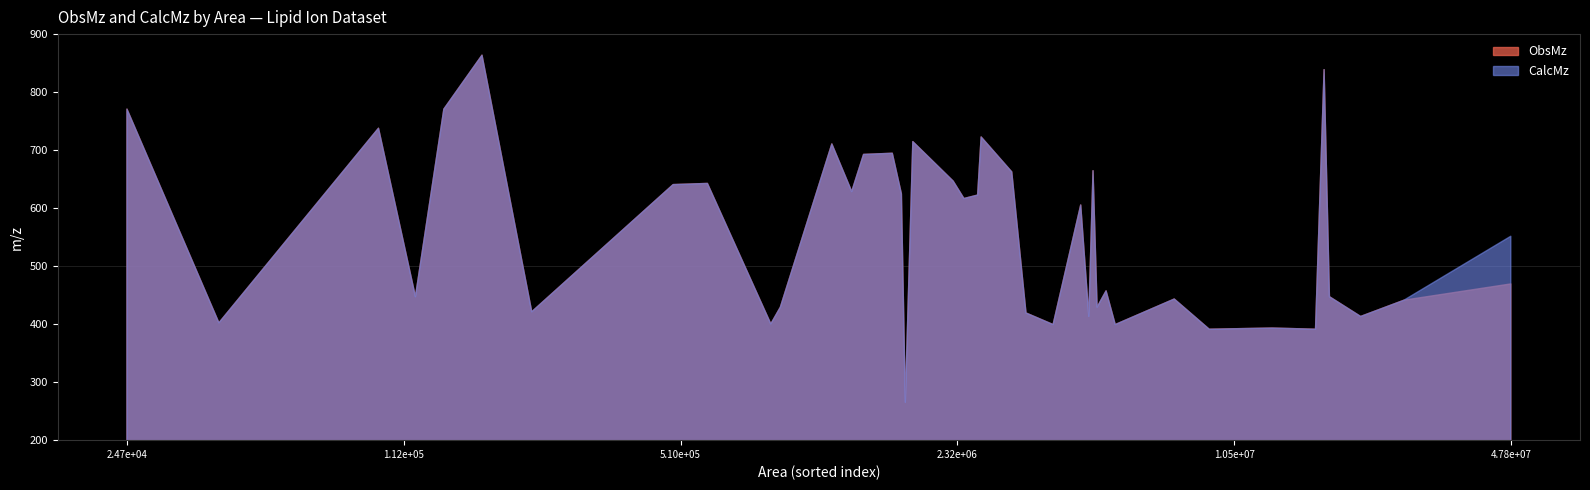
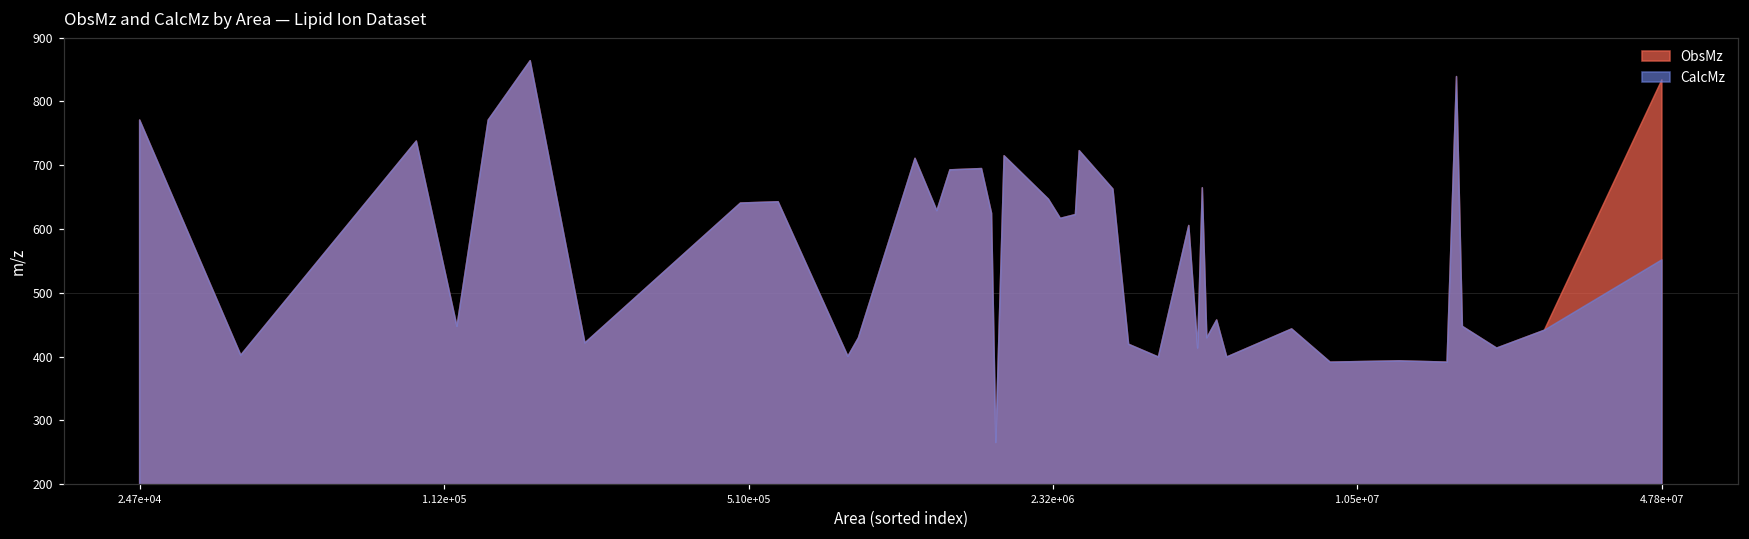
ObsMz, 4.78e+07: 470 -> 830
